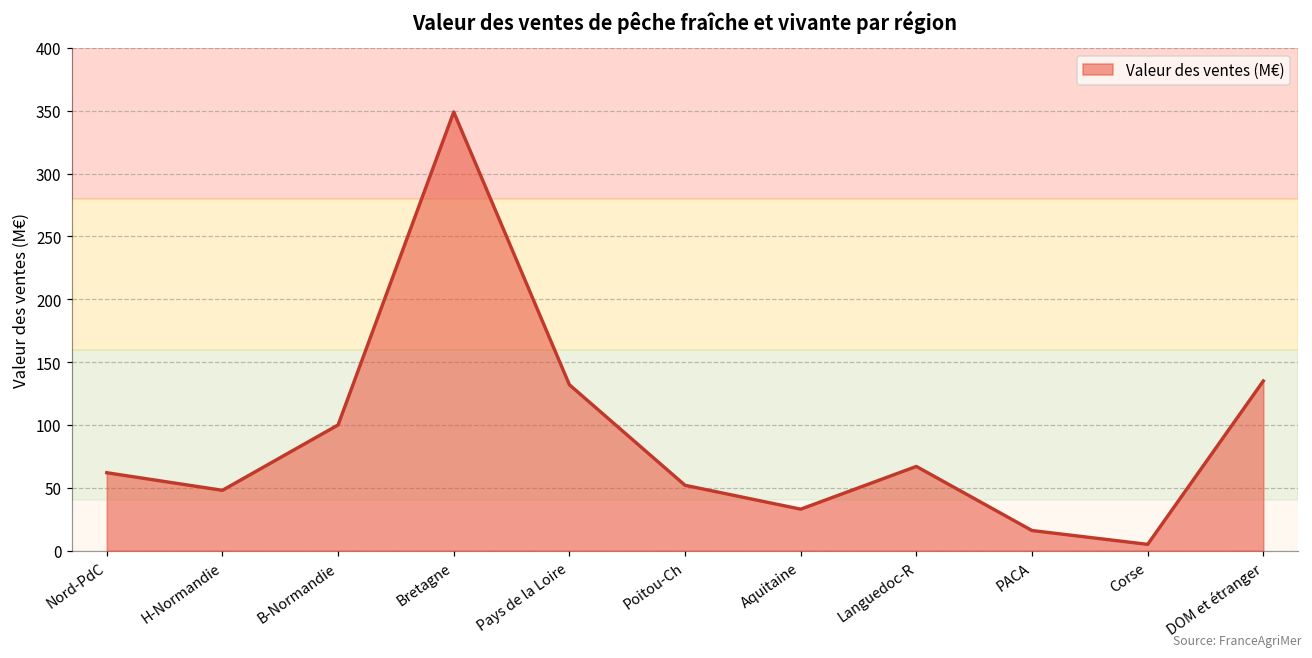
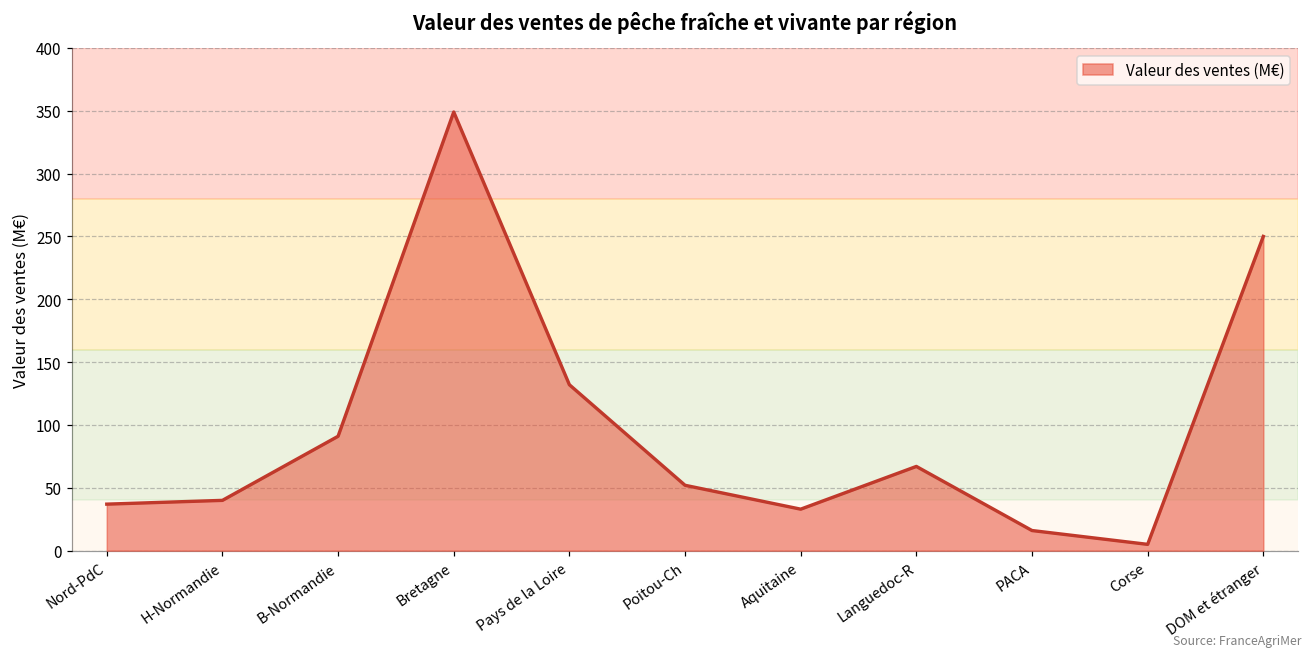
Nord-PdC: 62 -> 37
H-Normandie: 48 -> 40
B-Normandie: 100 -> 91
DOM et étranger: 135 -> 250
